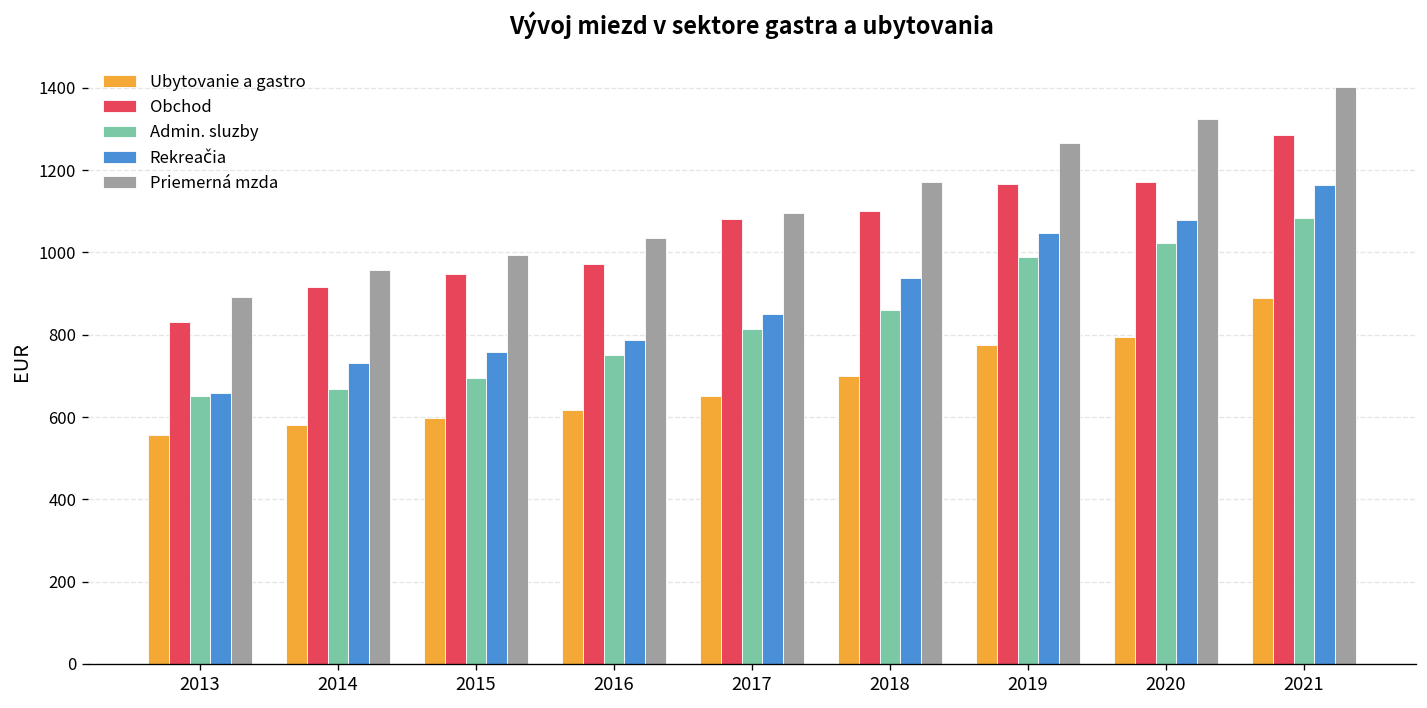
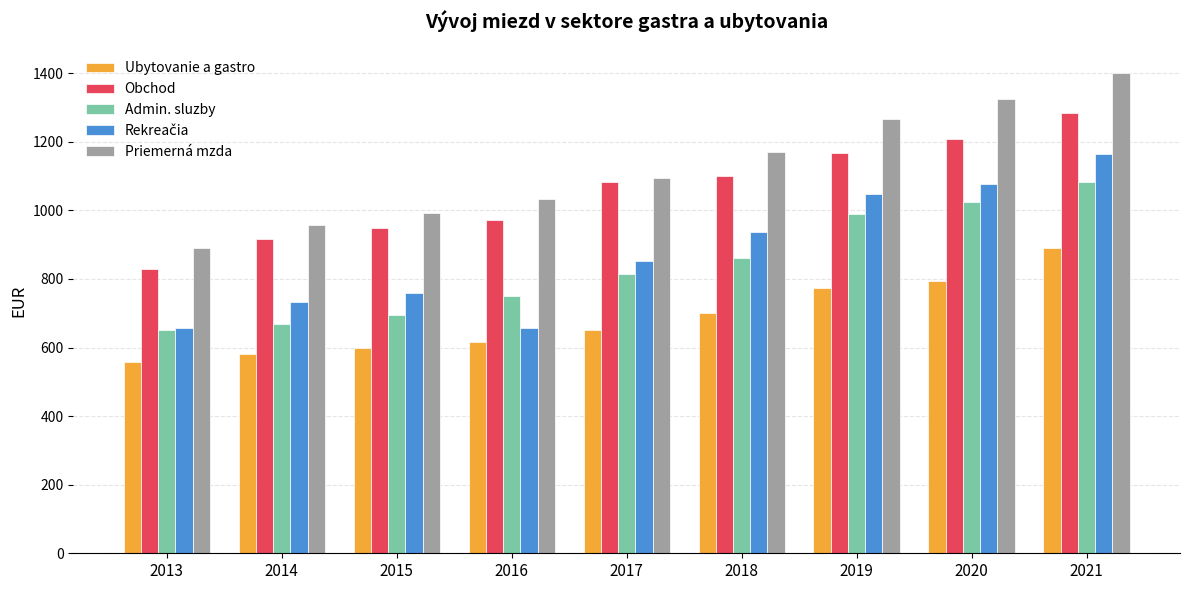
Rekreačia, 2016: 790 -> 660
Obchod, 2020: 1170 -> 1210
